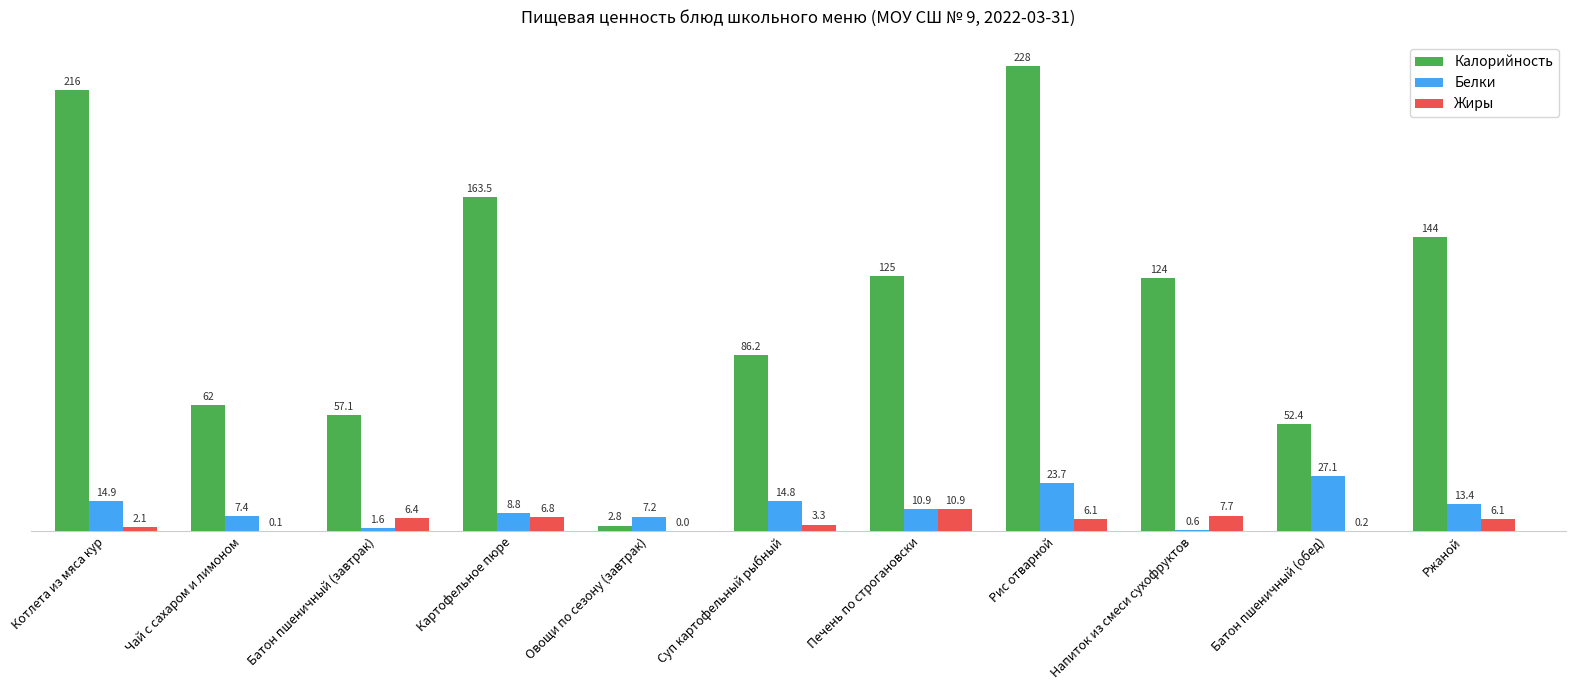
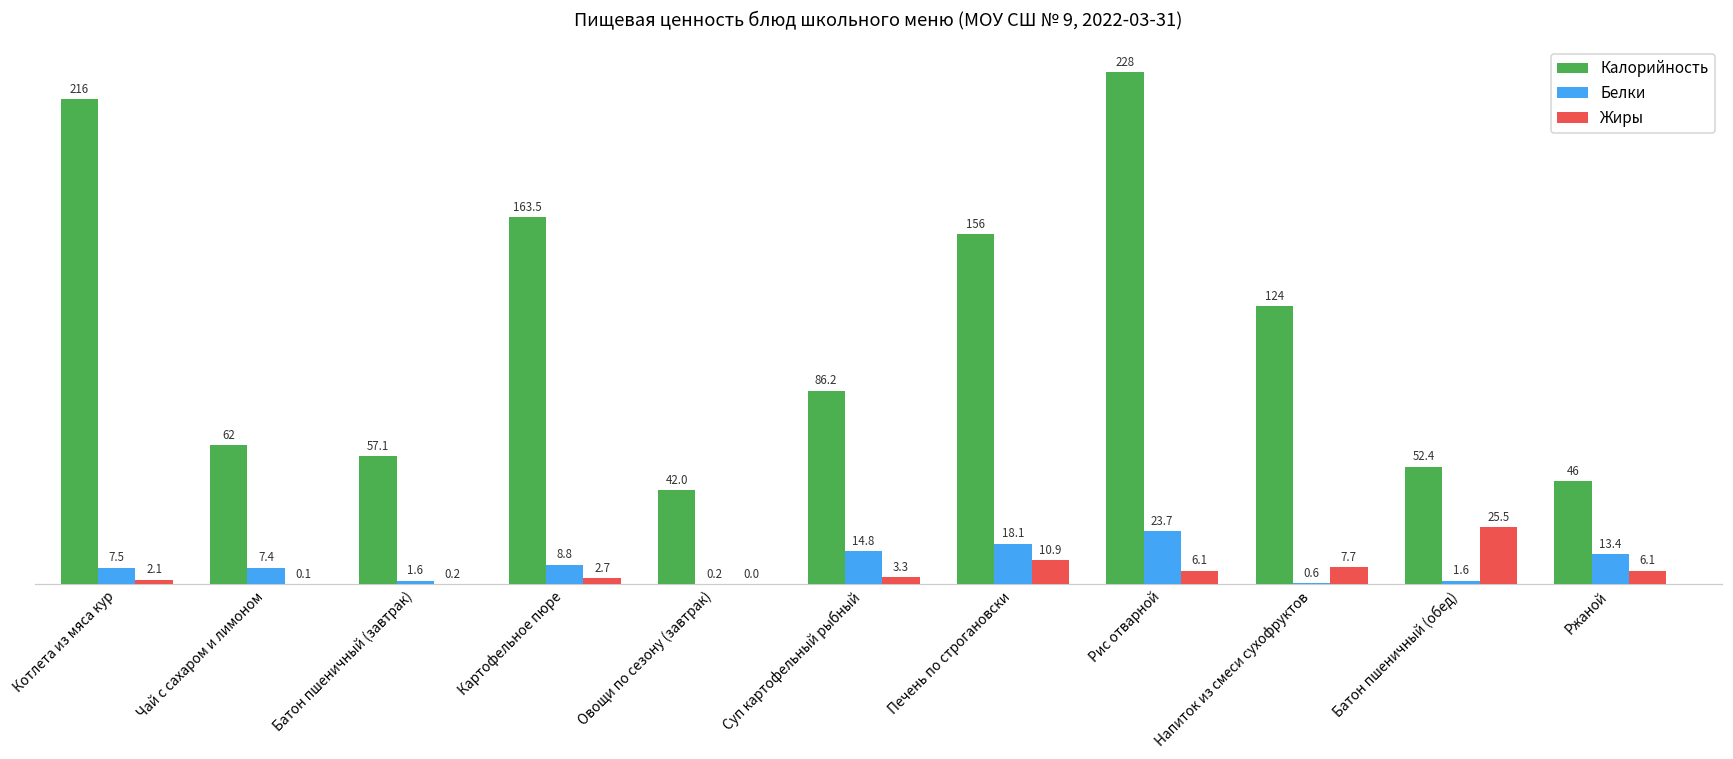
Белки, Котлета из мяса кур: 14.9 -> 7.5
Жиры, Батон пшеничный (завтрак): 6.4 -> 0.2
Жиры, Картофельное пюре: 6.8 -> 2.7
Калорийность, Овощи по сезону (завтрак): 2.8 -> 42.0
Белки, Овощи по сезону (завтрак): 7.2 -> 0.2
Калорийность, Печень по строгановски: 125 -> 156
Белки, Печень по строгановски: 10.9 -> 18.1
Белки, Батон пшеничный (обед): 27.1 -> 1.6
Жиры, Батон пшеничный (обед): 0.2 -> 25.5
Калорийность, Ржаной: 144 -> 46
